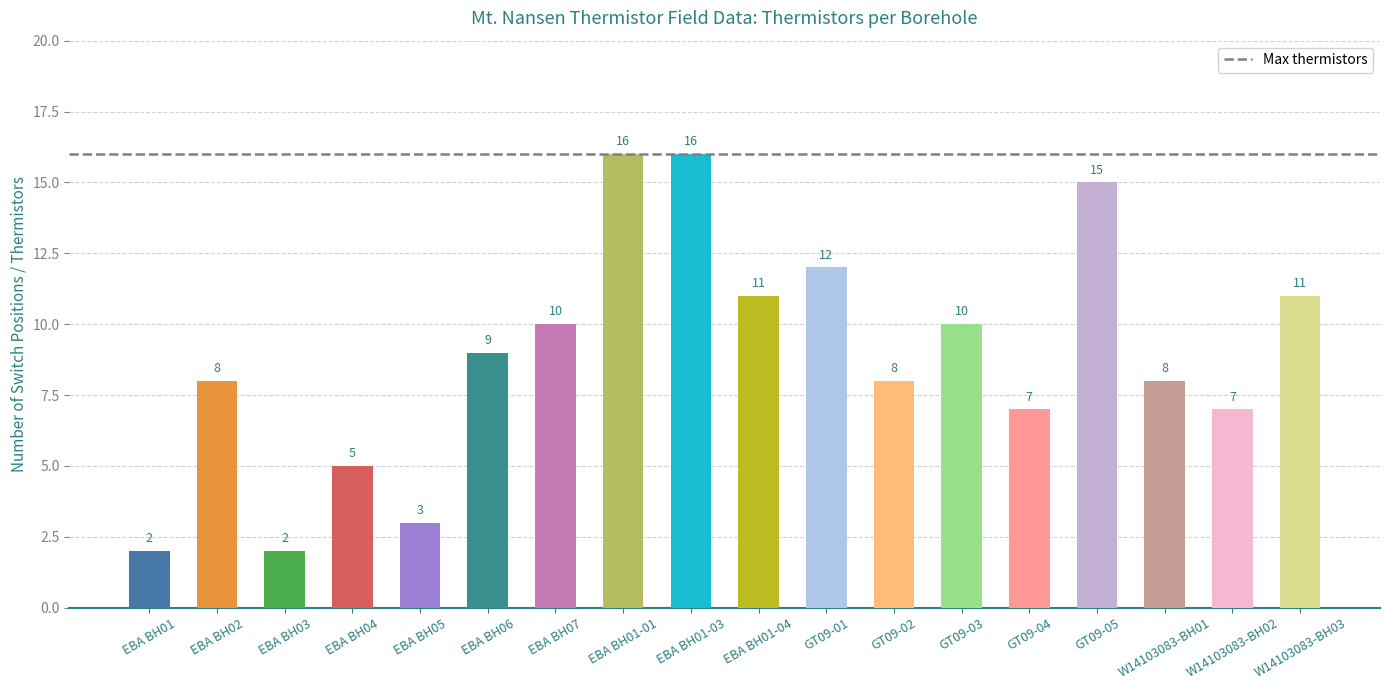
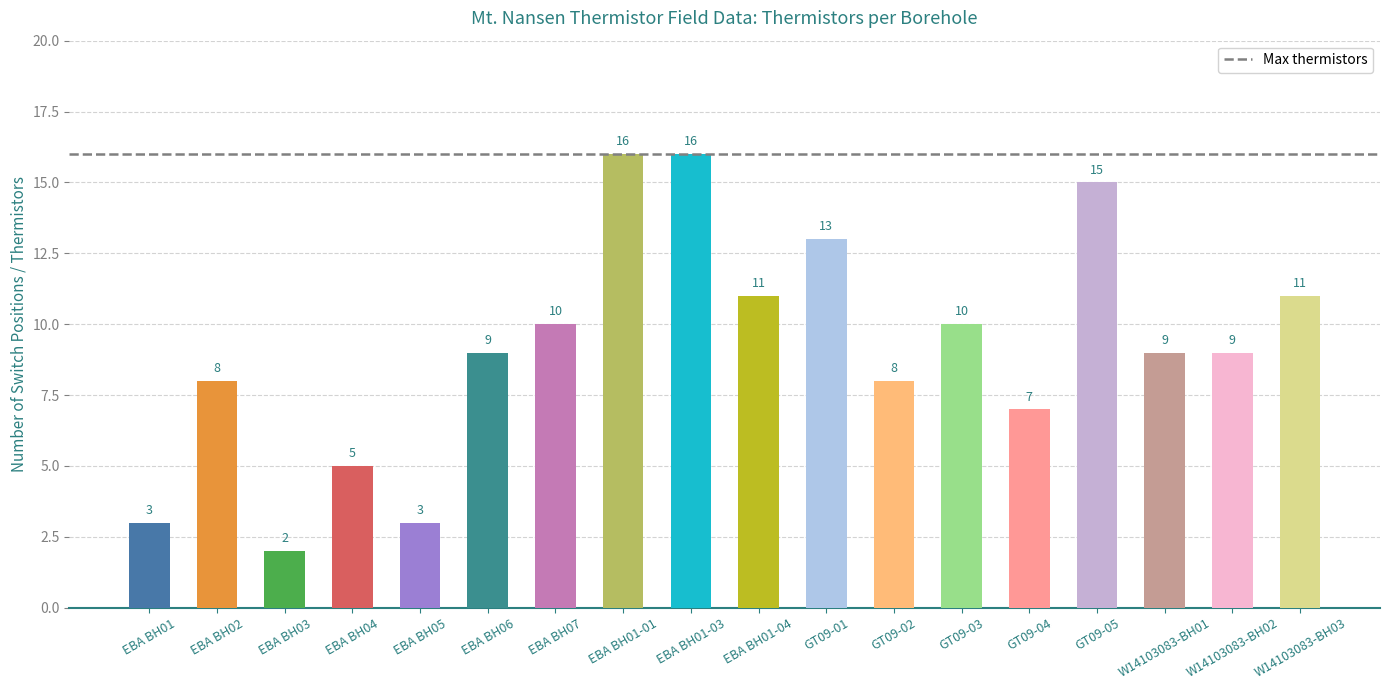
EBA BH01: 2 -> 3
GT09-01: 12 -> 13
W14103083-BH01: 8 -> 9
W14103083-BH02: 7 -> 9
